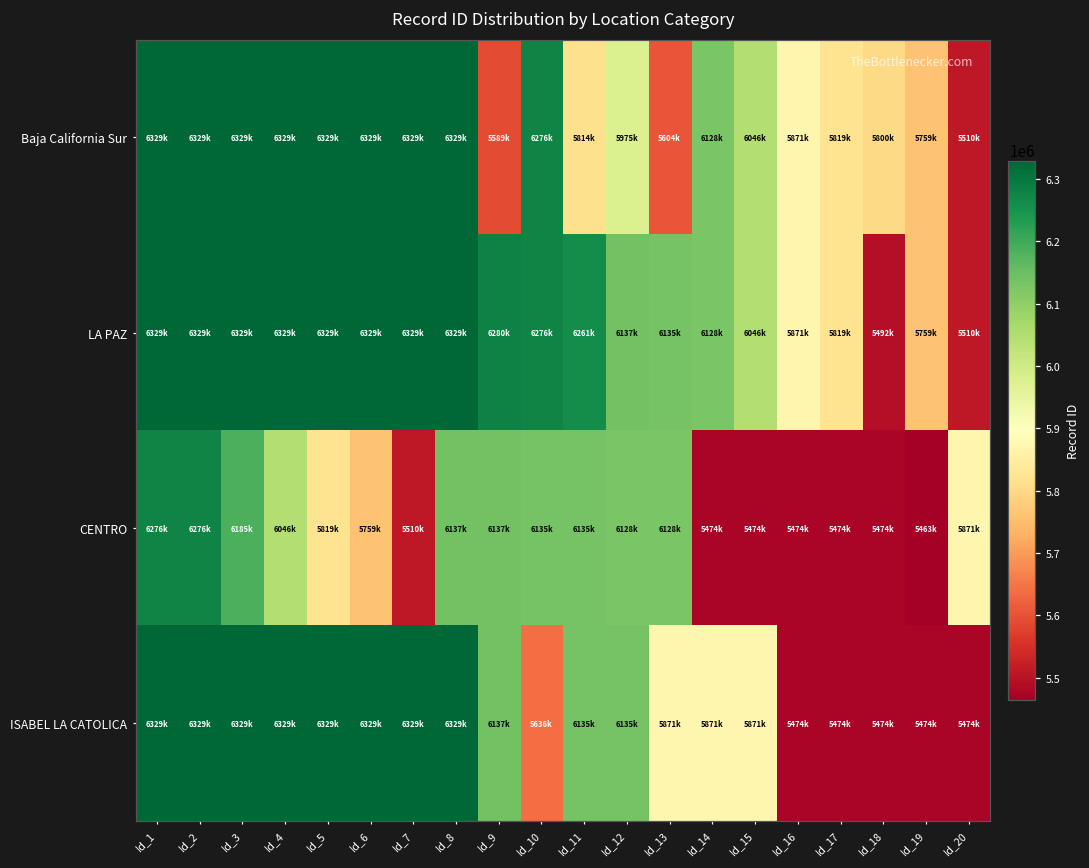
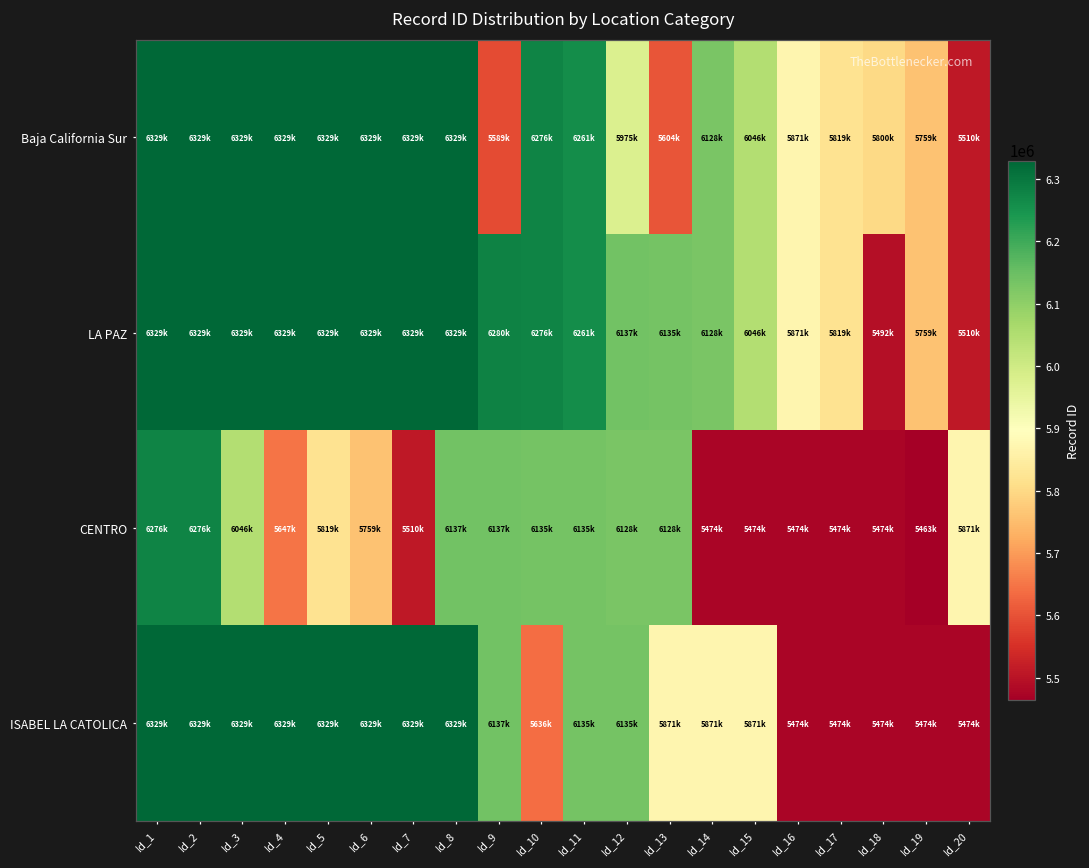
Baja California Sur, Id_11: 5814k -> 6261k
CENTRO, Id_3: 6185k -> 6046k
CENTRO, Id_4: 6046k -> 5647k
